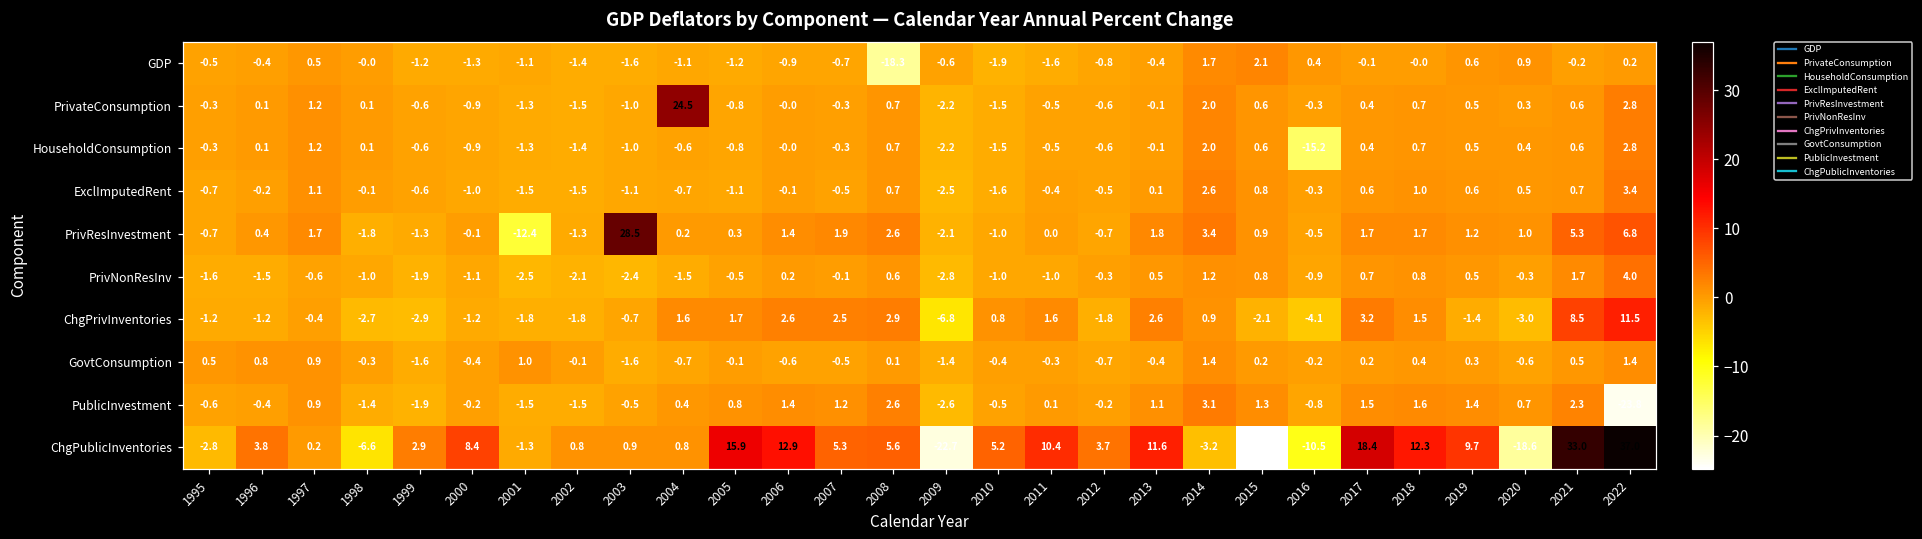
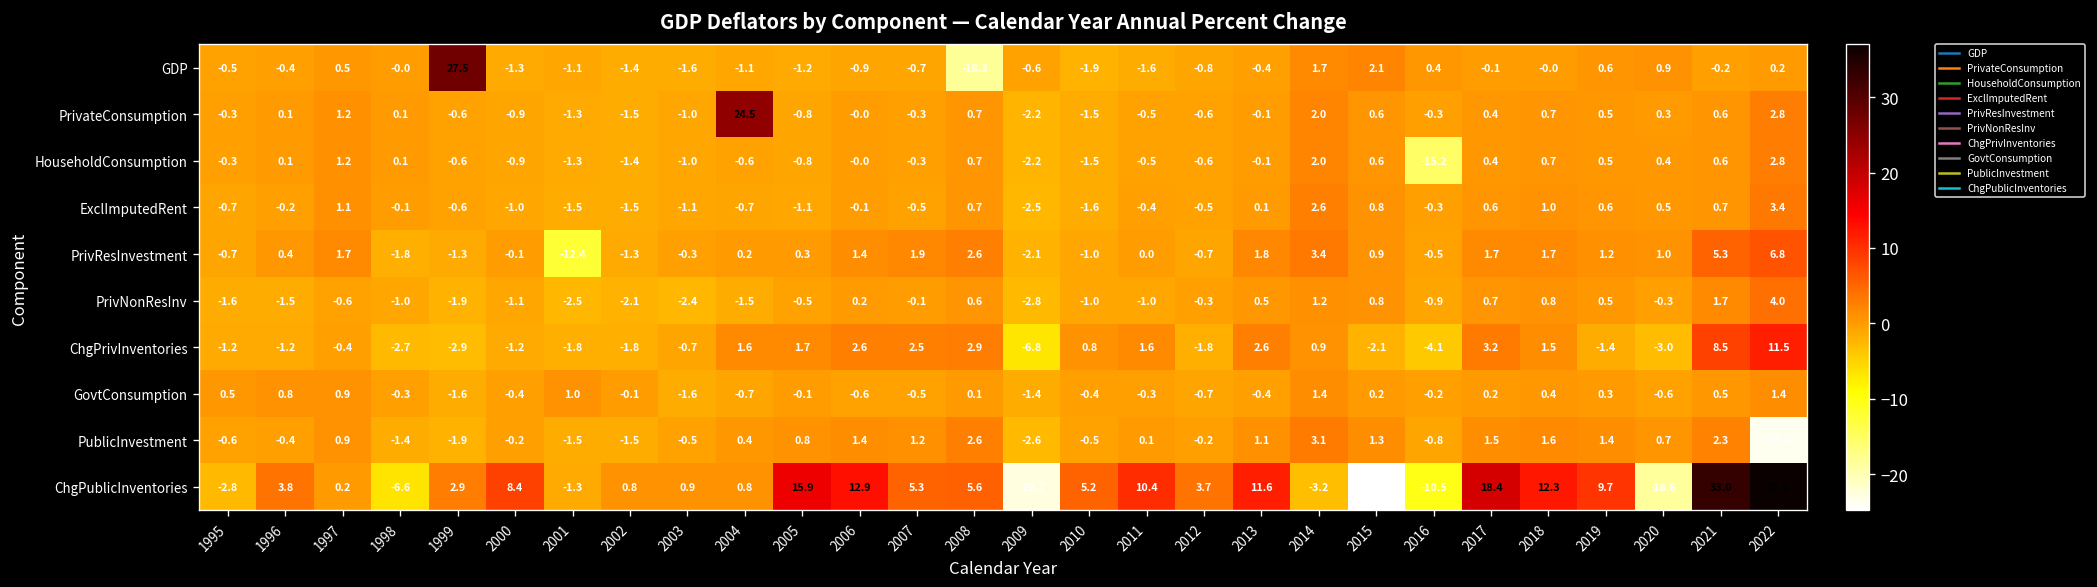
GDP, 1999: -1.2 -> 27.5
PrivResInvestment, 2003: 28.5 -> -0.3
